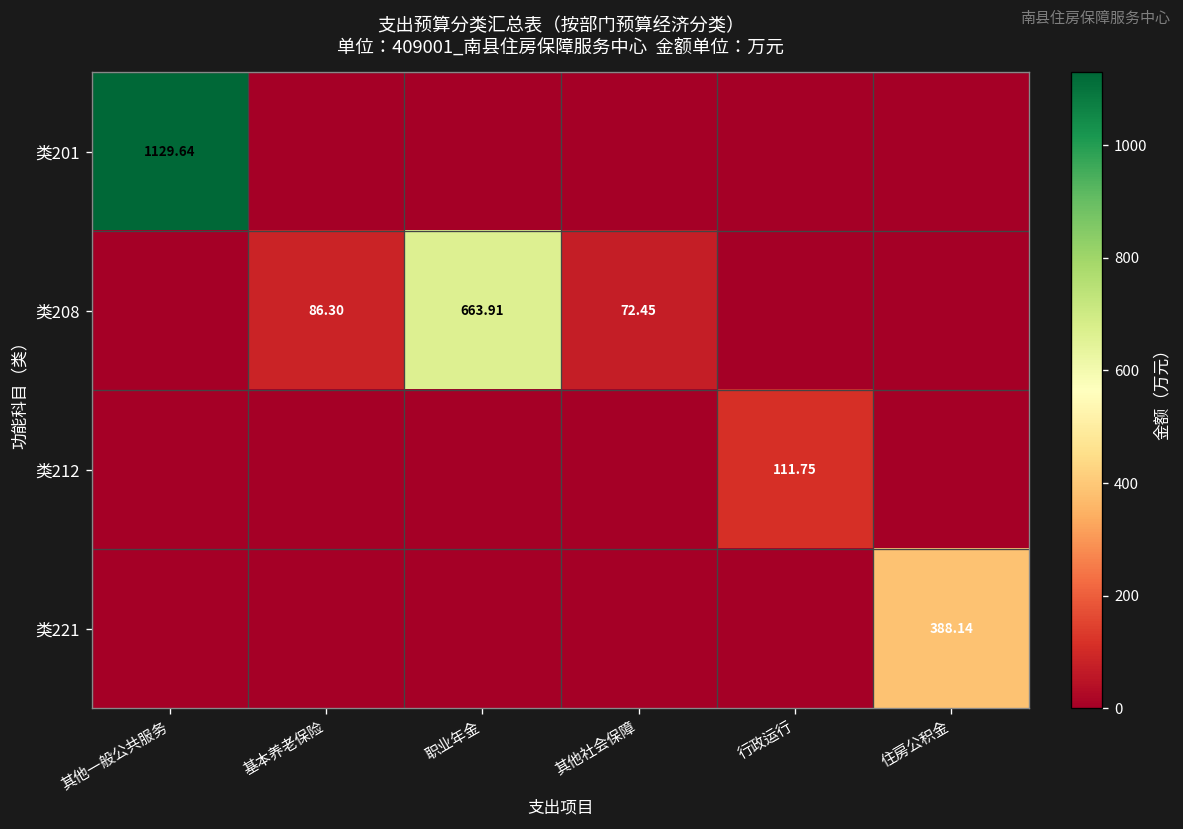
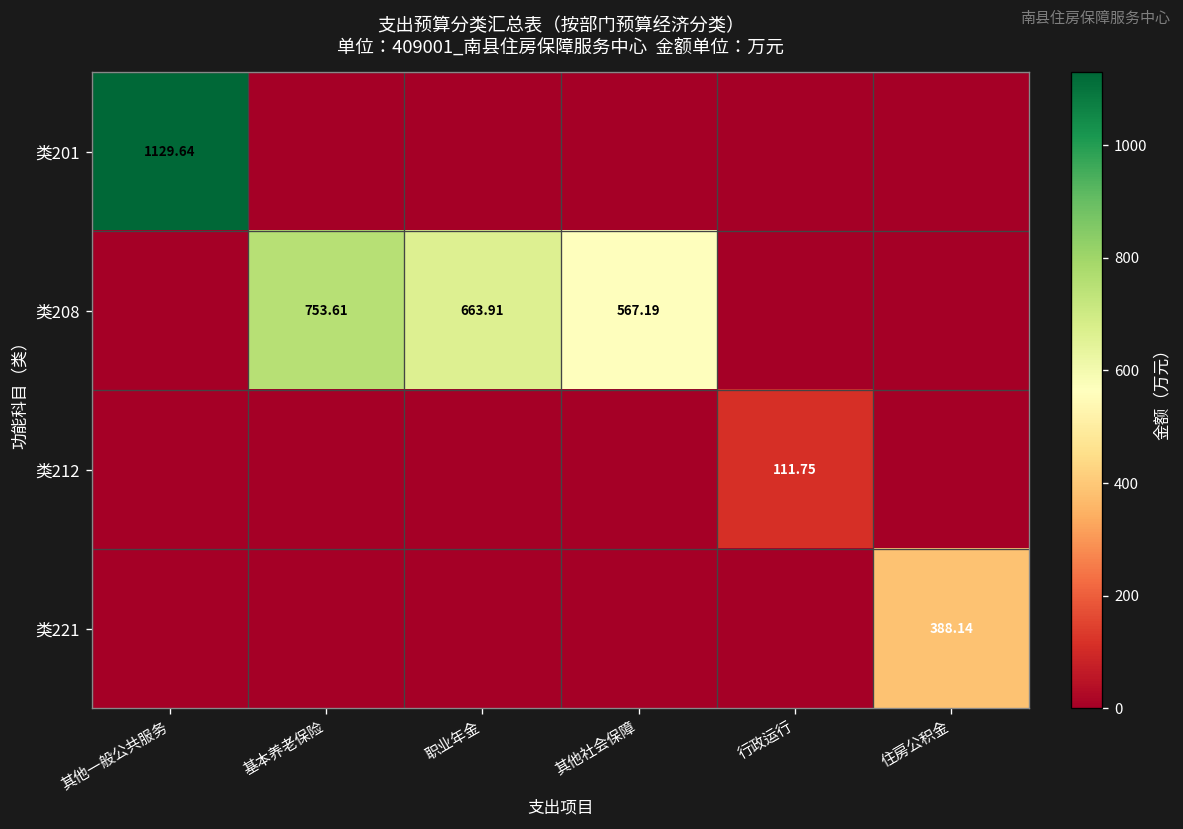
类208, 基本养老保险: 86.30 -> 753.61
类208, 其他社会保障: 72.45 -> 567.19
